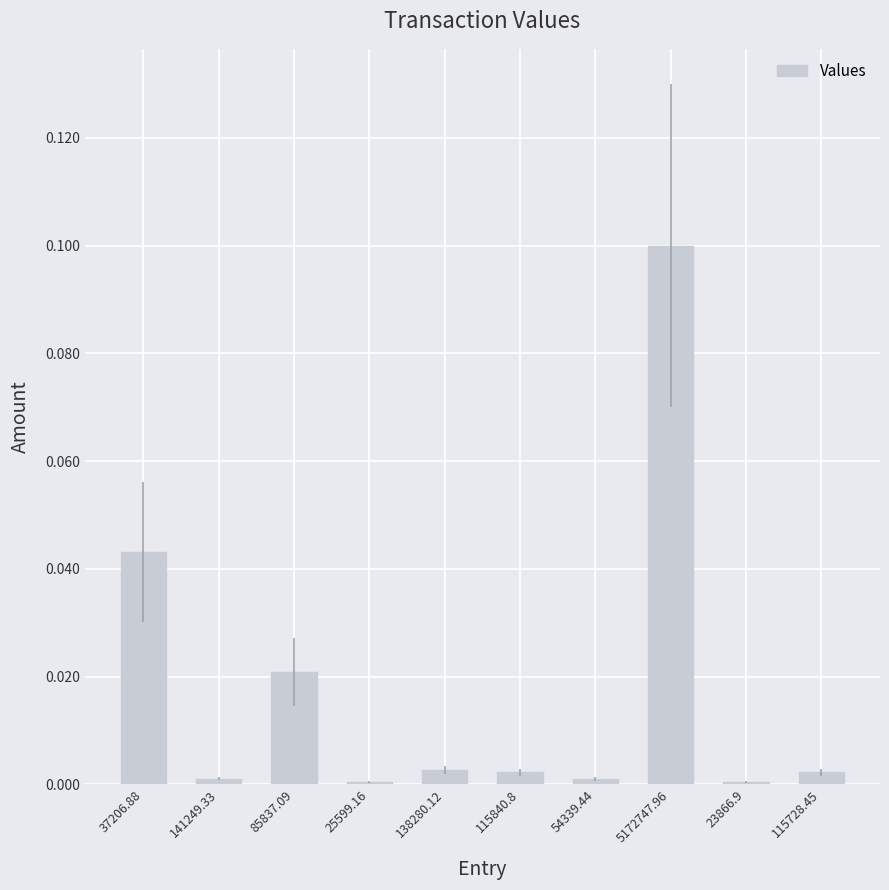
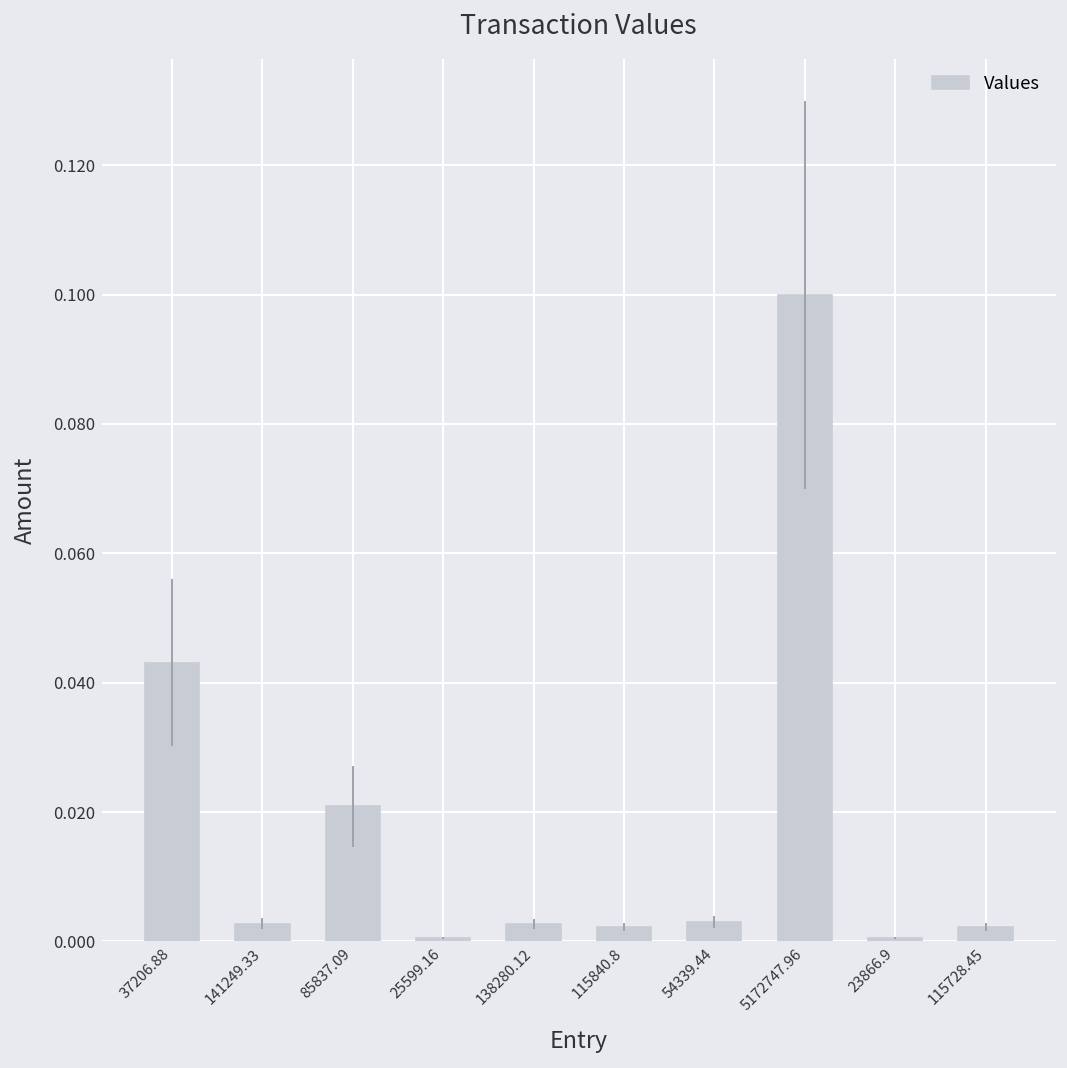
141249.33: 0.001 -> 0.003
54339.44: 0.001 -> 0.003
